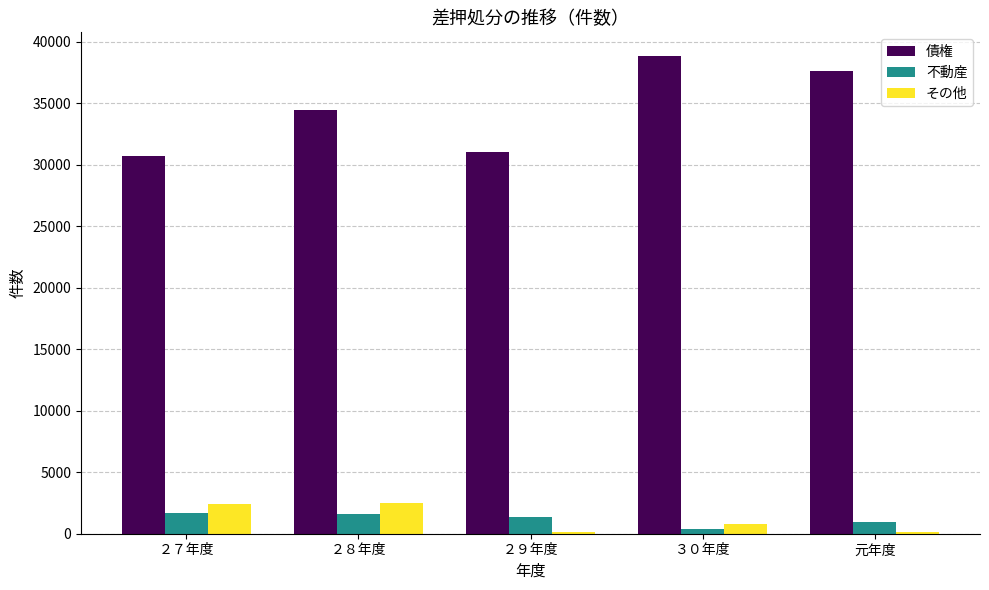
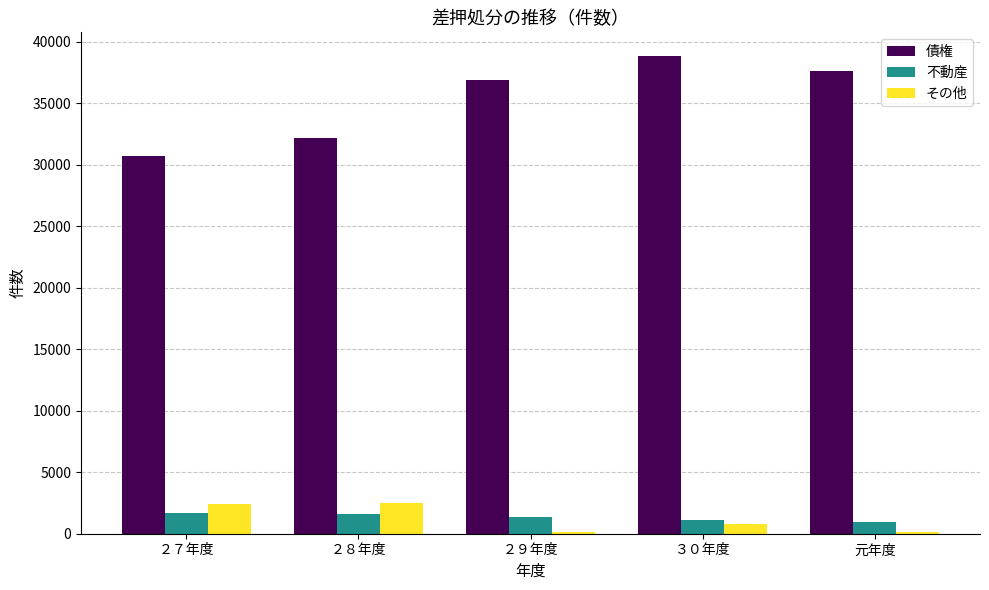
債権, ２８年度: 34500 -> 32200
債権, ２９年度: 31000 -> 36900
不動産, ３０年度: 400 -> 1100
